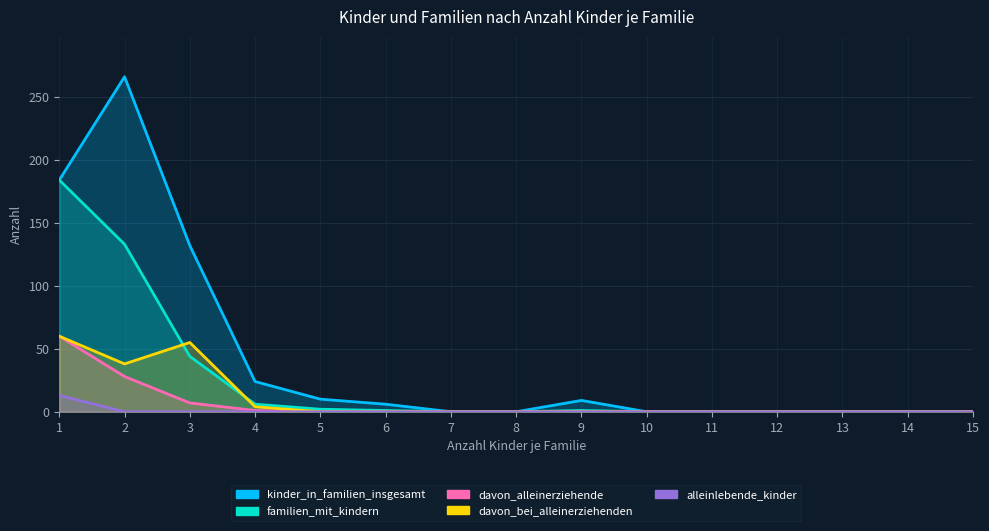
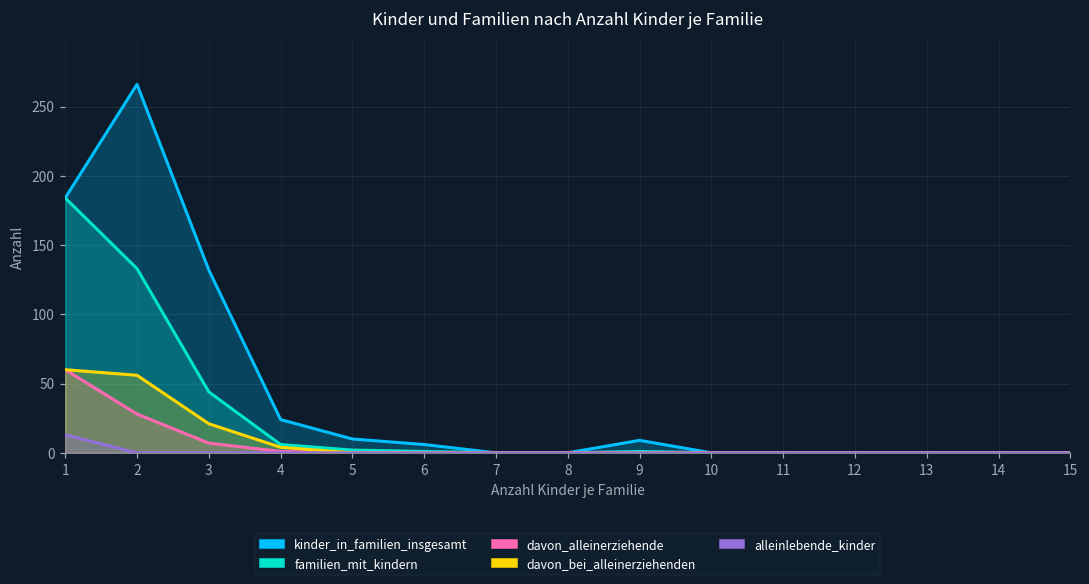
davon_bei_alleinerziehenden, 2: 38 -> 56
davon_bei_alleinerziehenden, 3: 55 -> 21
